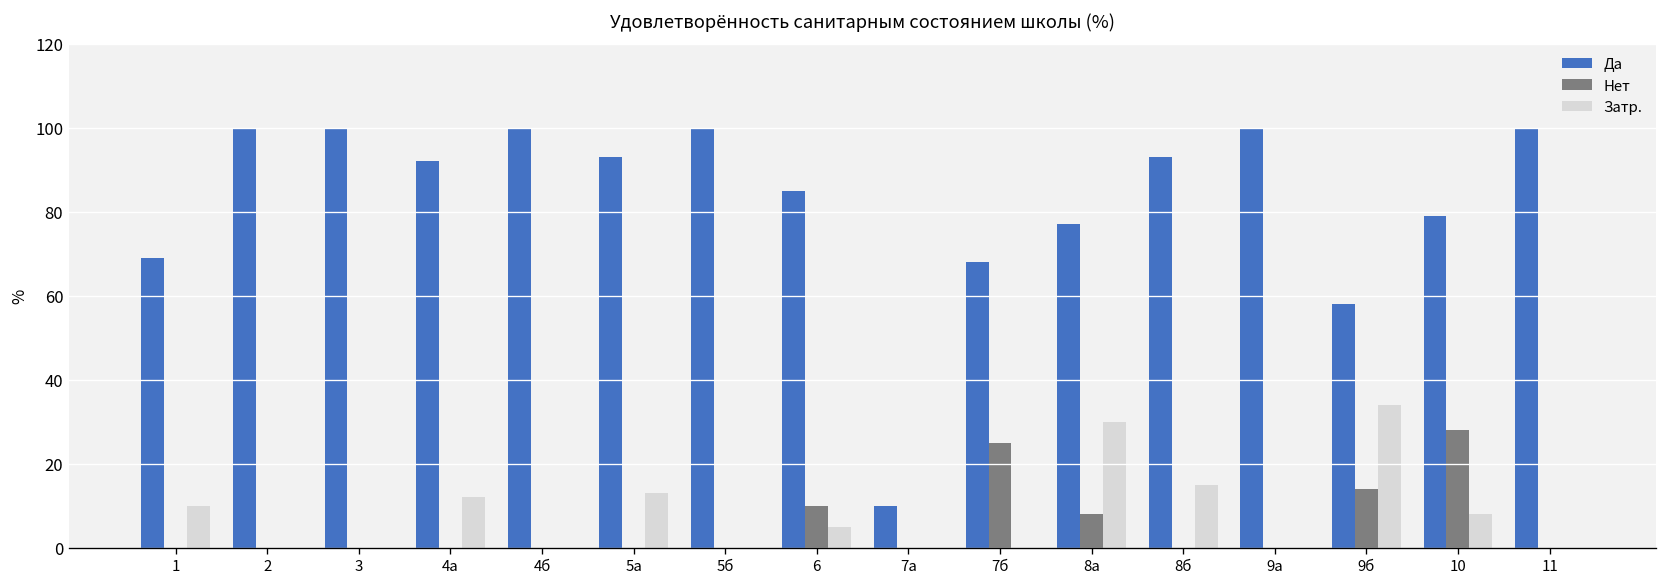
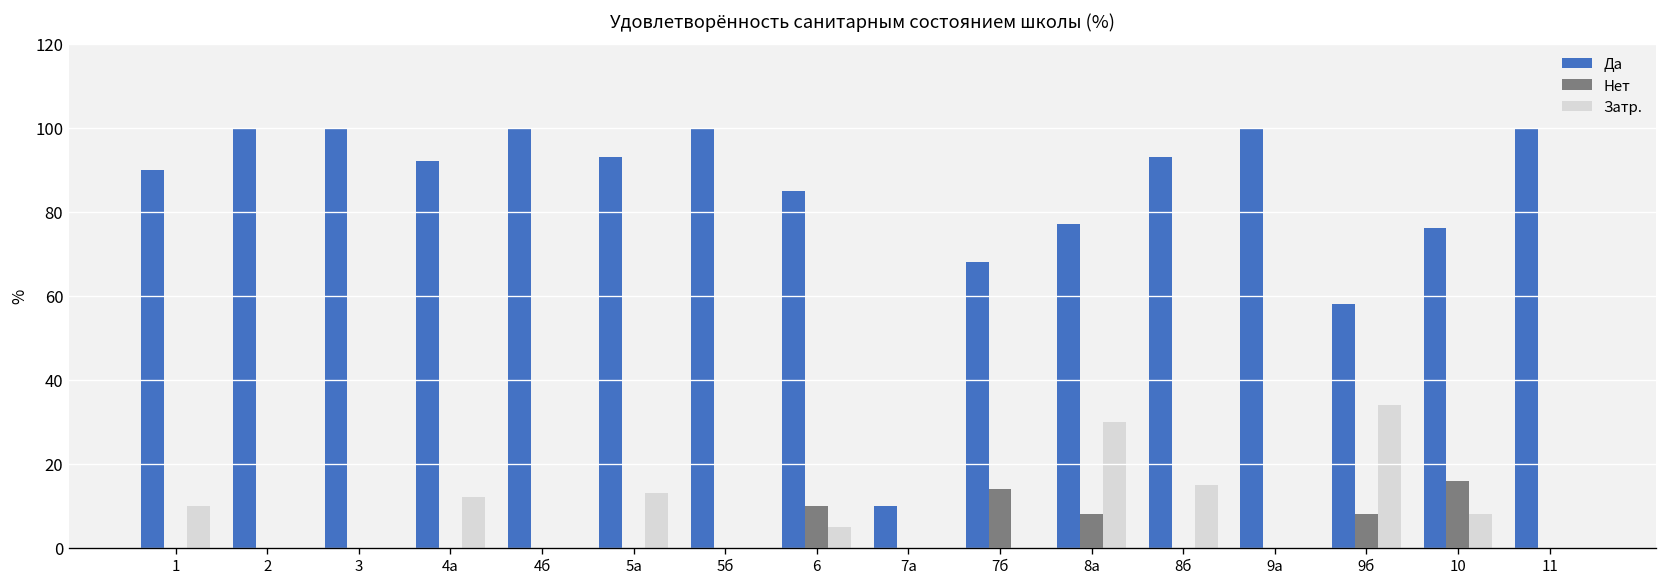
Да, 1: 69 -> 90
Нет, 7б: 25 -> 14
Нет, 9б: 14 -> 8
Да, 10: 79 -> 76
Нет, 10: 28 -> 16
